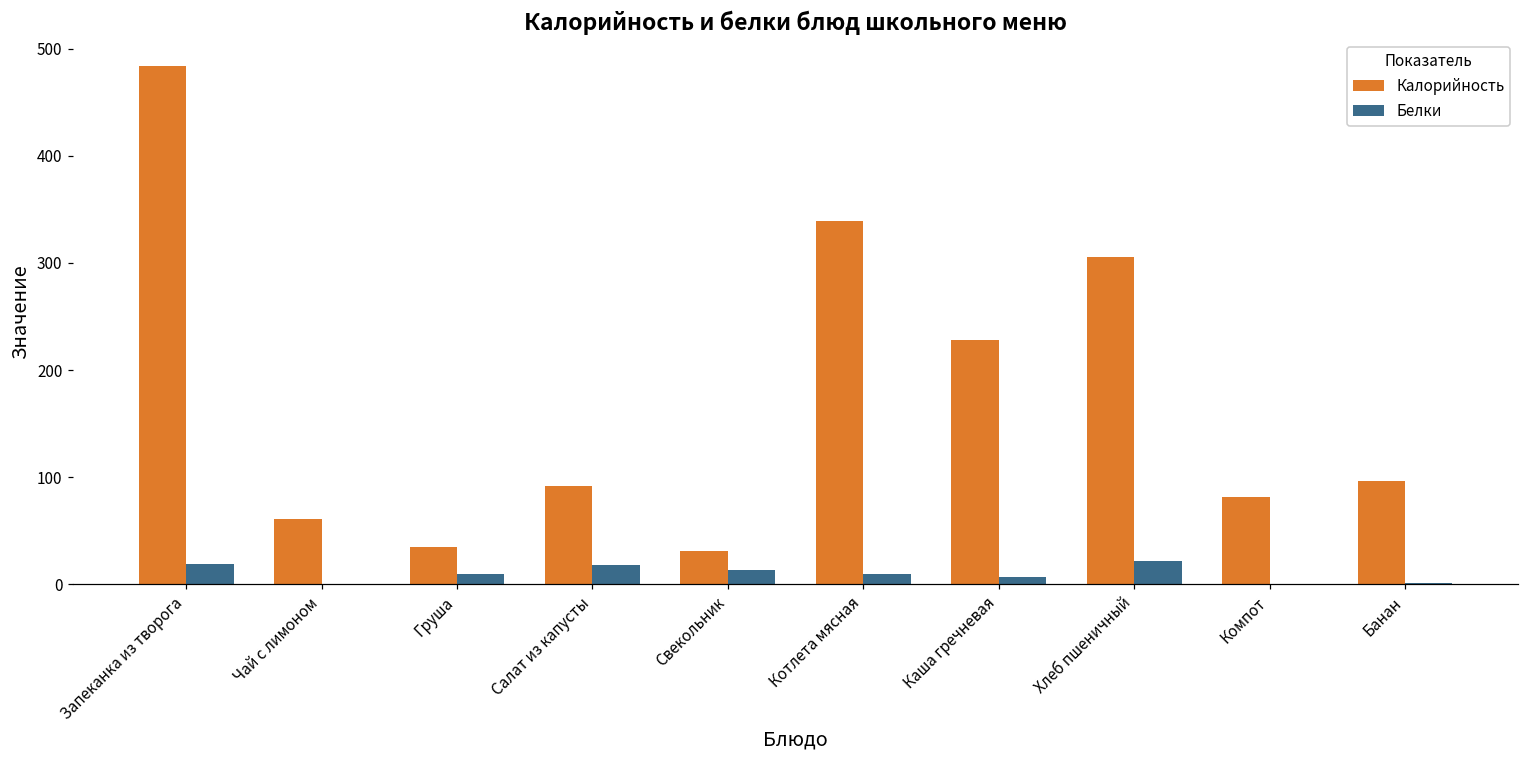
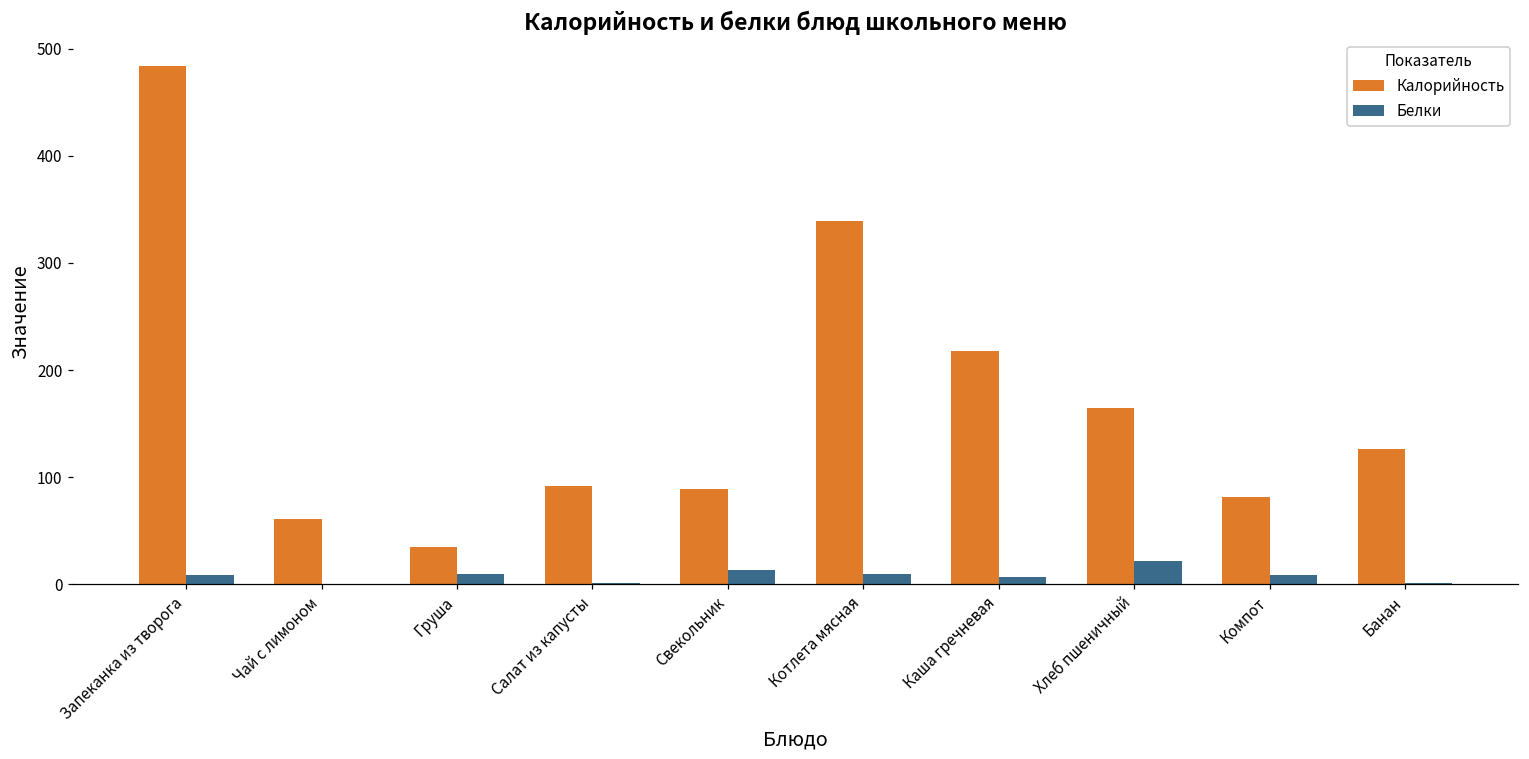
Белки, Запеканка из творога: 20 -> 10
Белки, Салат из капусты: 20 -> 0
Калорийность, Свекольник: 30 -> 90
Калорийность, Каша гречневая: 230 -> 220
Калорийность, Хлеб пшеничный: 310 -> 160
Белки, Компот: 0 -> 10
Калорийность, Банан: 100 -> 130
